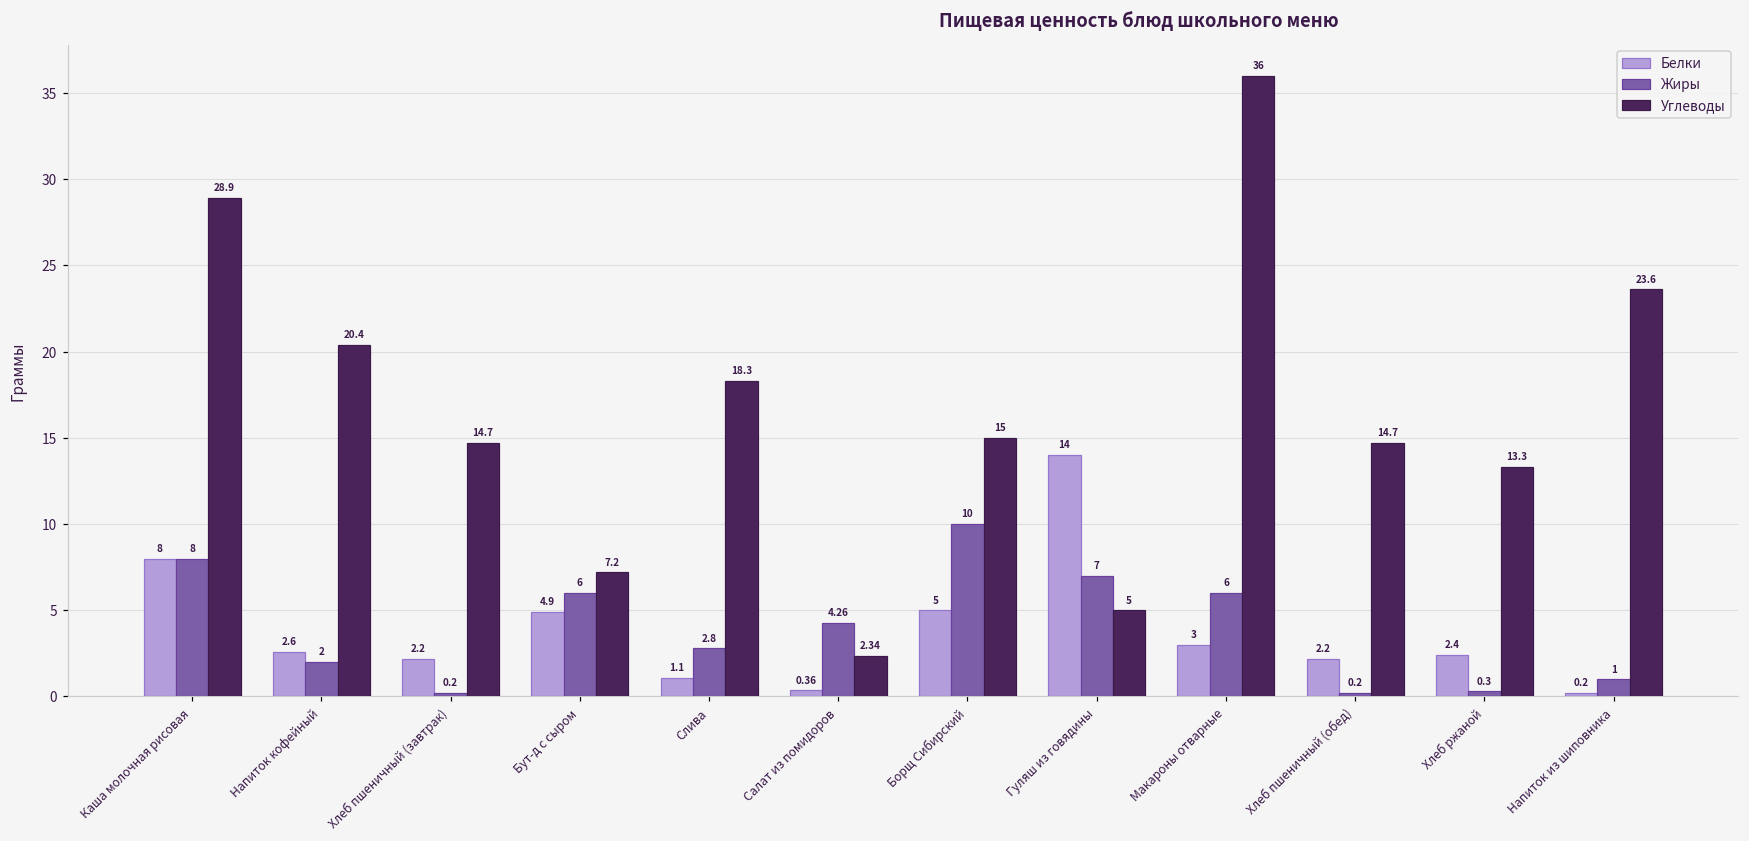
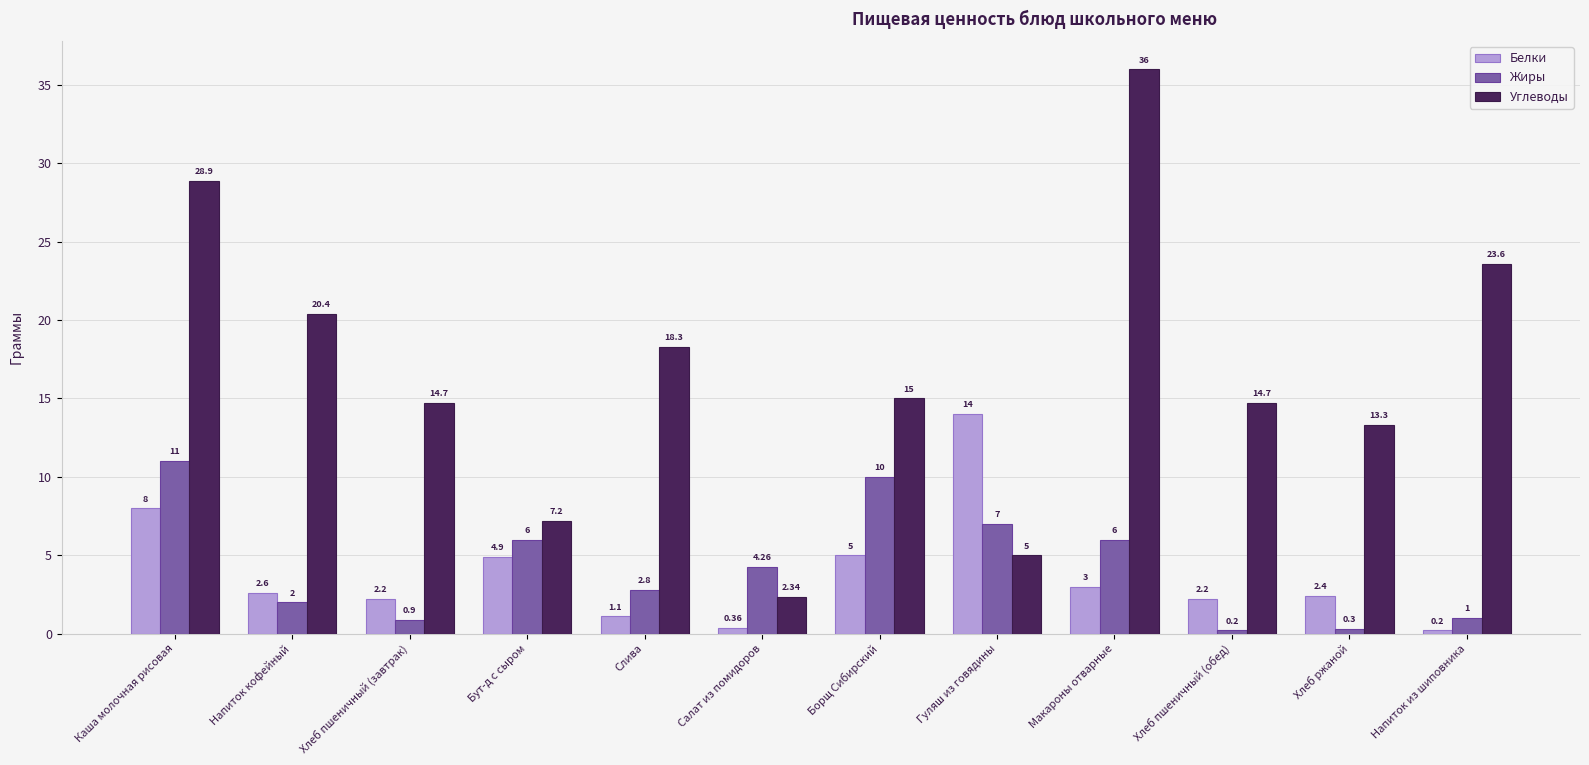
Жиры, Каша молочная рисовая: 8 -> 11
Жиры, Хлеб пшеничный (завтрак): 0.2 -> 0.9
